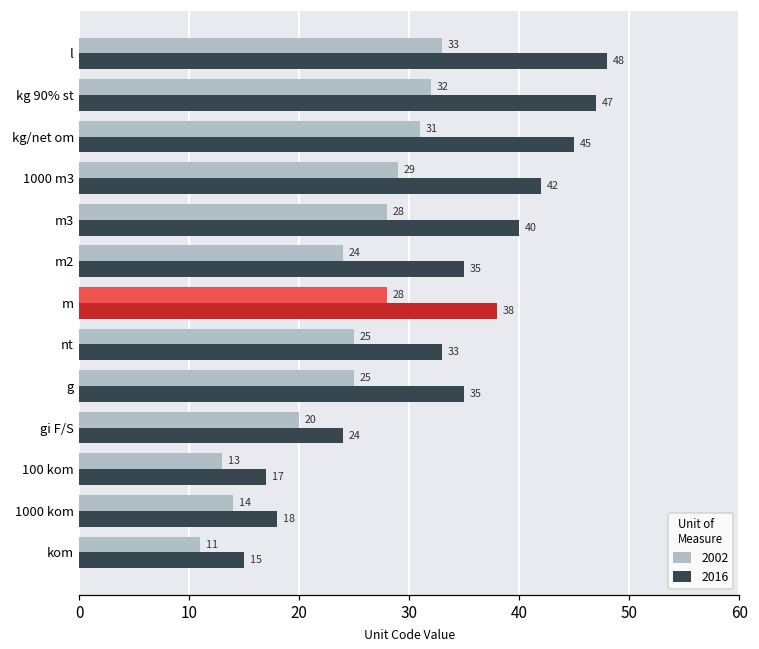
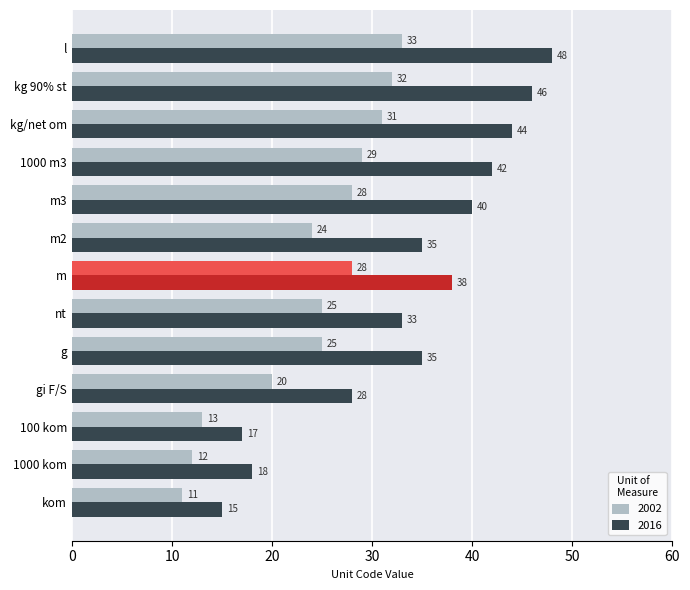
2016, kg 90% st: 47 -> 46
2016, kg/net om: 45 -> 44
2016, gi F/S: 24 -> 28
2002, 1000 kom: 14 -> 12
